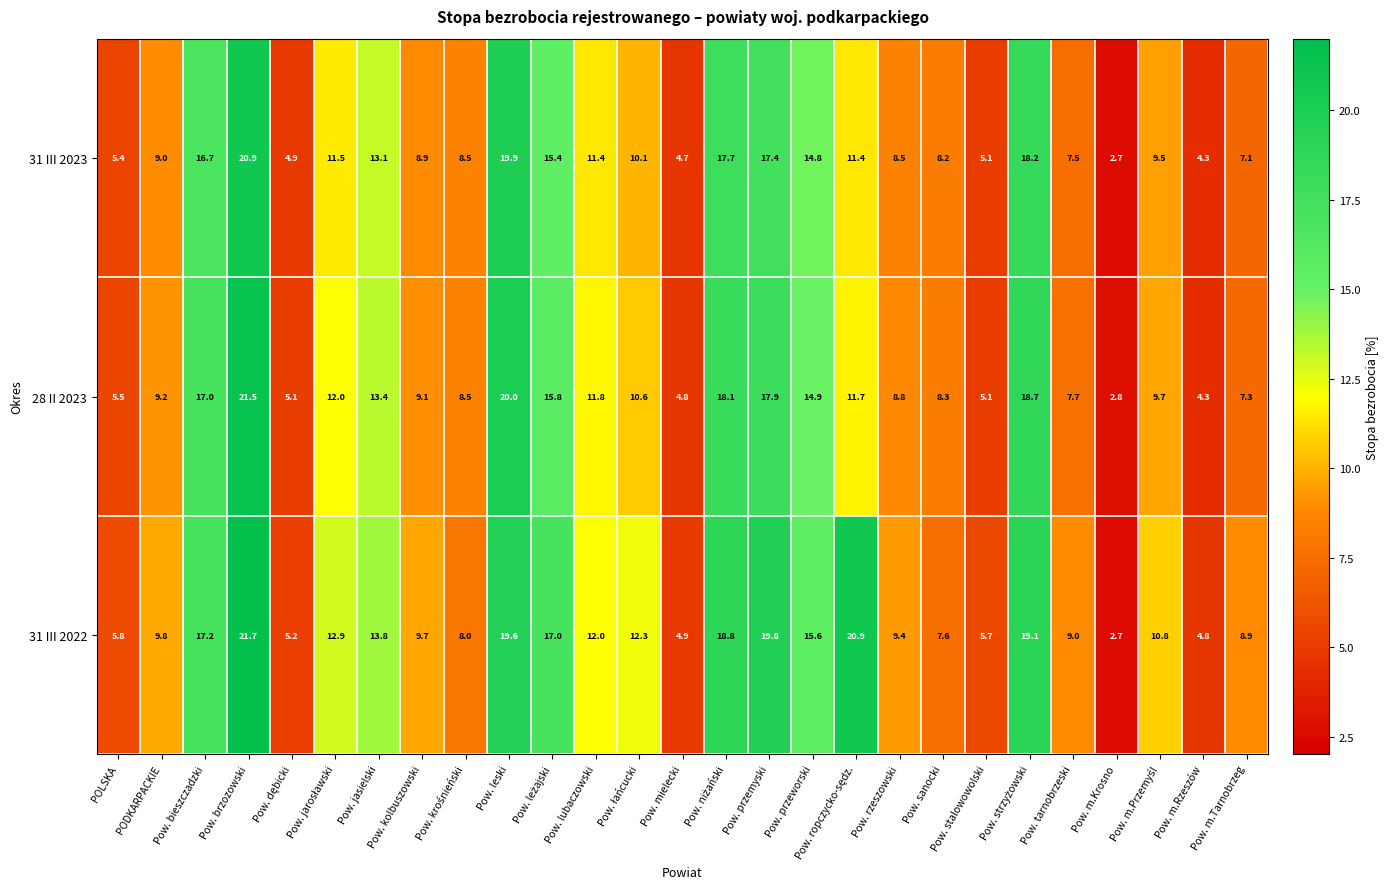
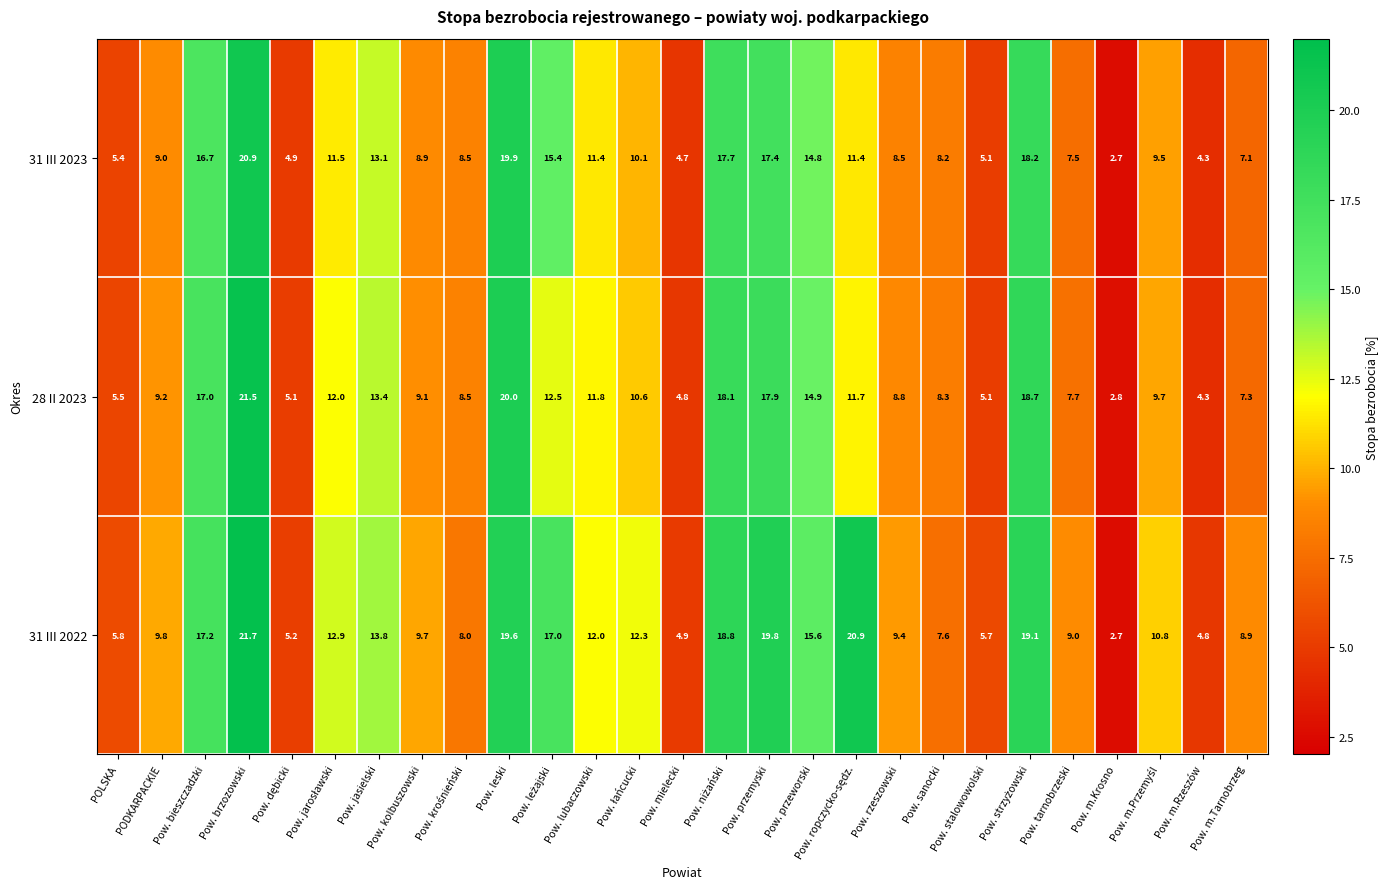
28 II 2023, Pow. leżajski: 15.8 -> 12.5
